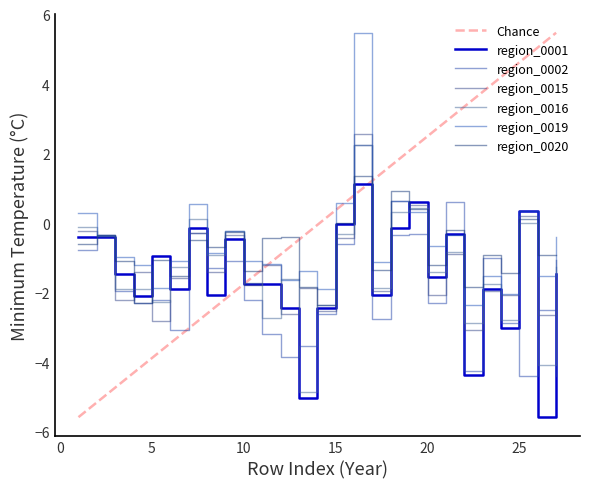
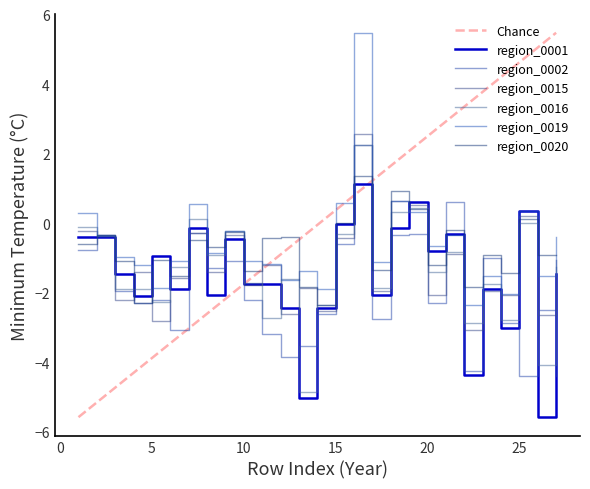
region_0001, 20: -1.6 -> -0.8
